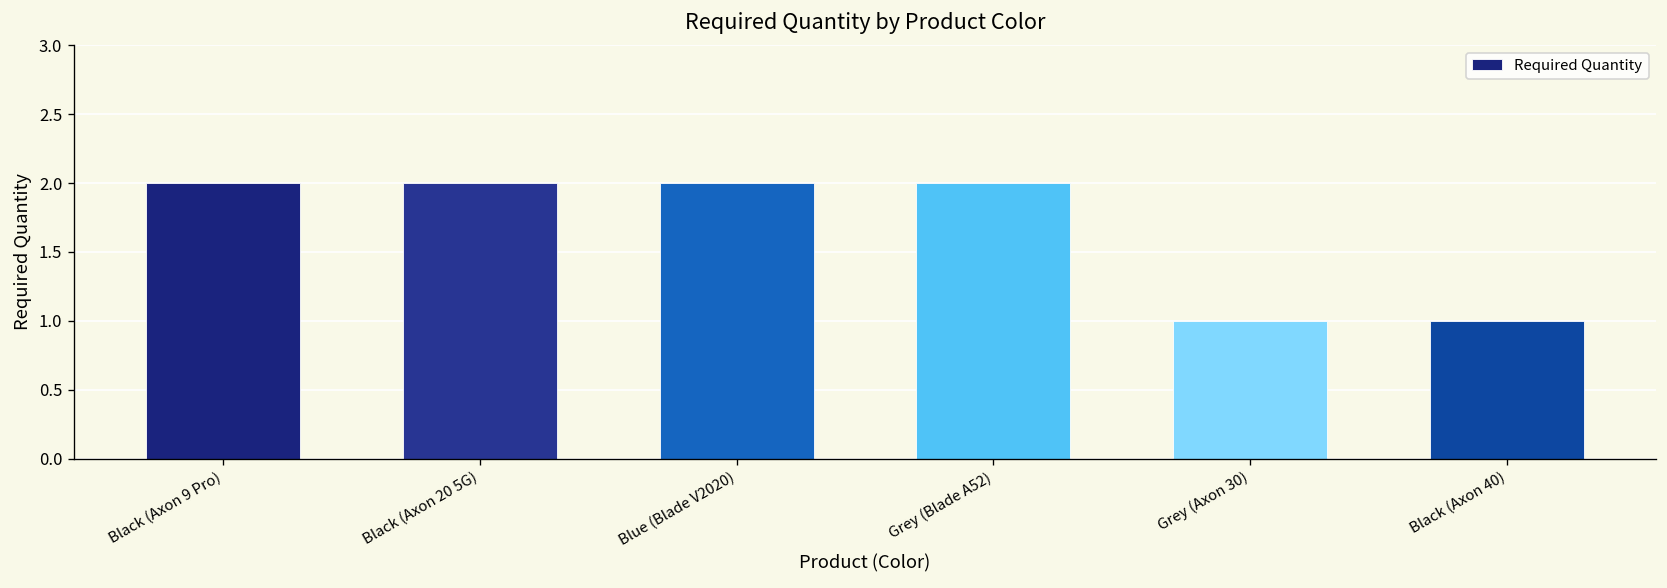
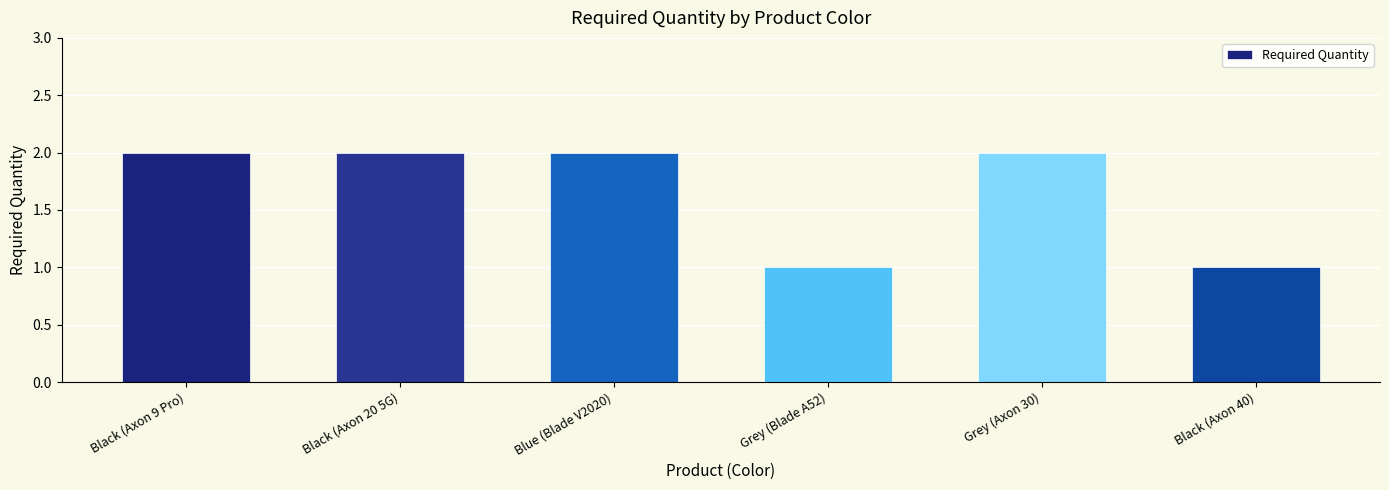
Grey (Blade A52): 2 -> 1
Grey (Axon 30): 1 -> 2
